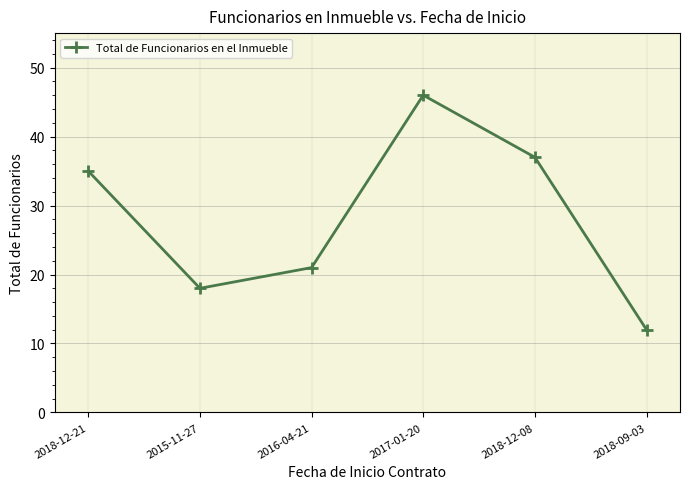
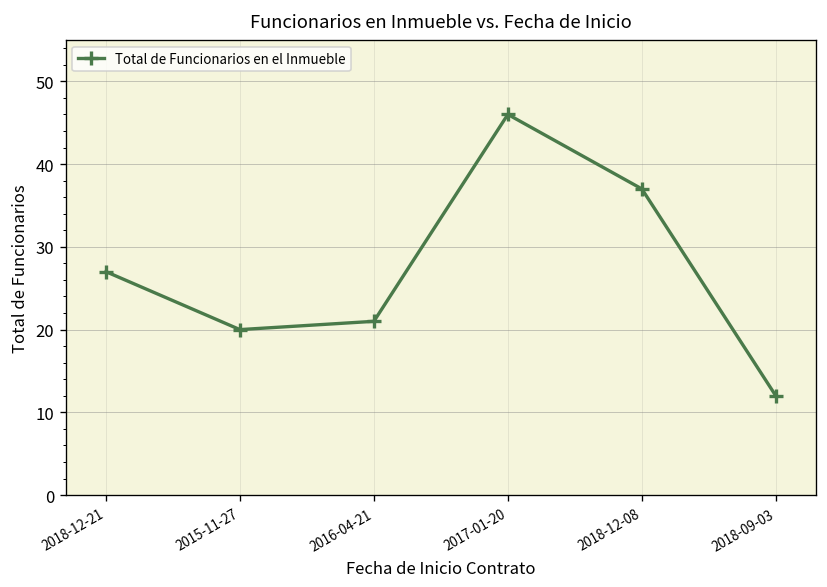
2018-12-21: 35 -> 27
2015-11-27: 18 -> 20
